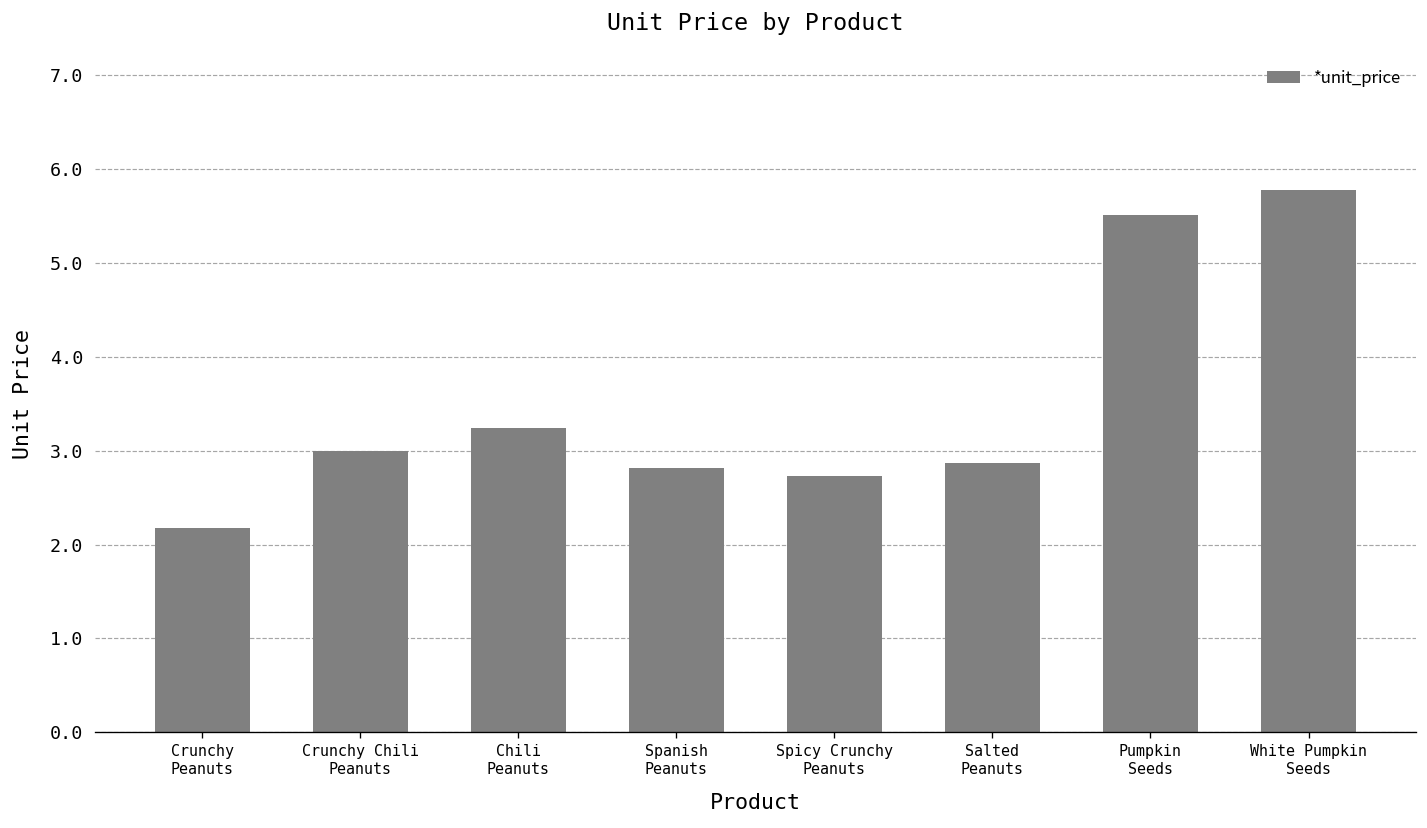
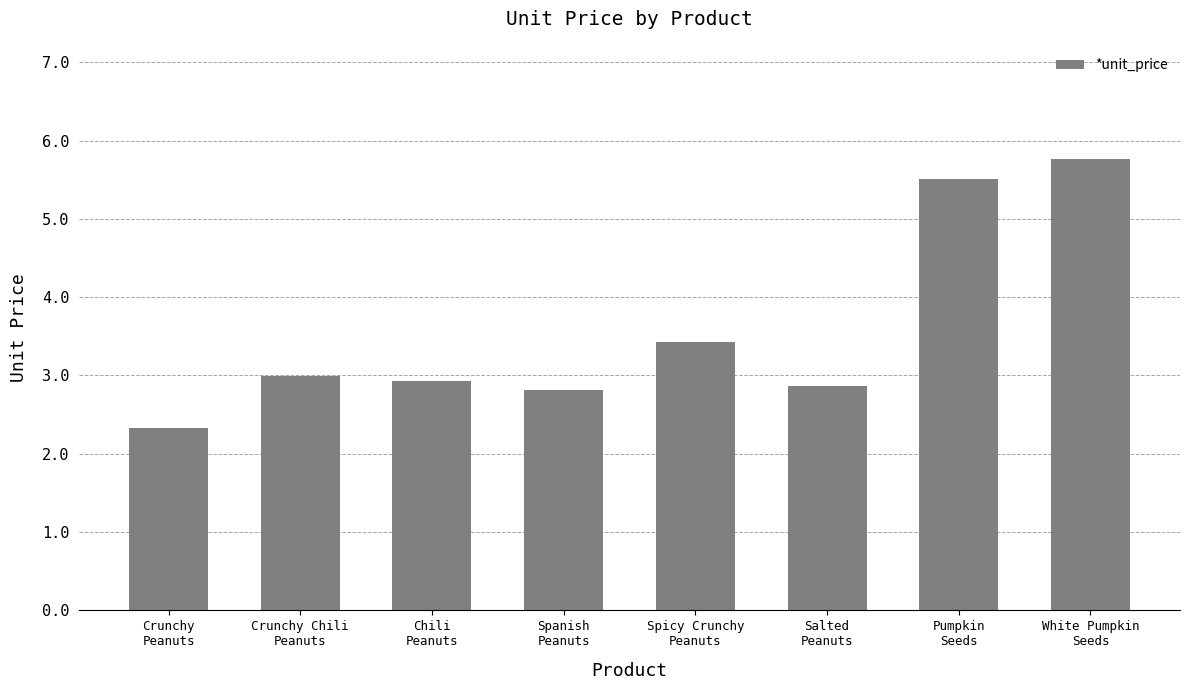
Crunchy Peanuts: 2.2 -> 2.3
Chili Peanuts: 3.2 -> 2.9
Spicy Crunchy Peanuts: 2.7 -> 3.4
